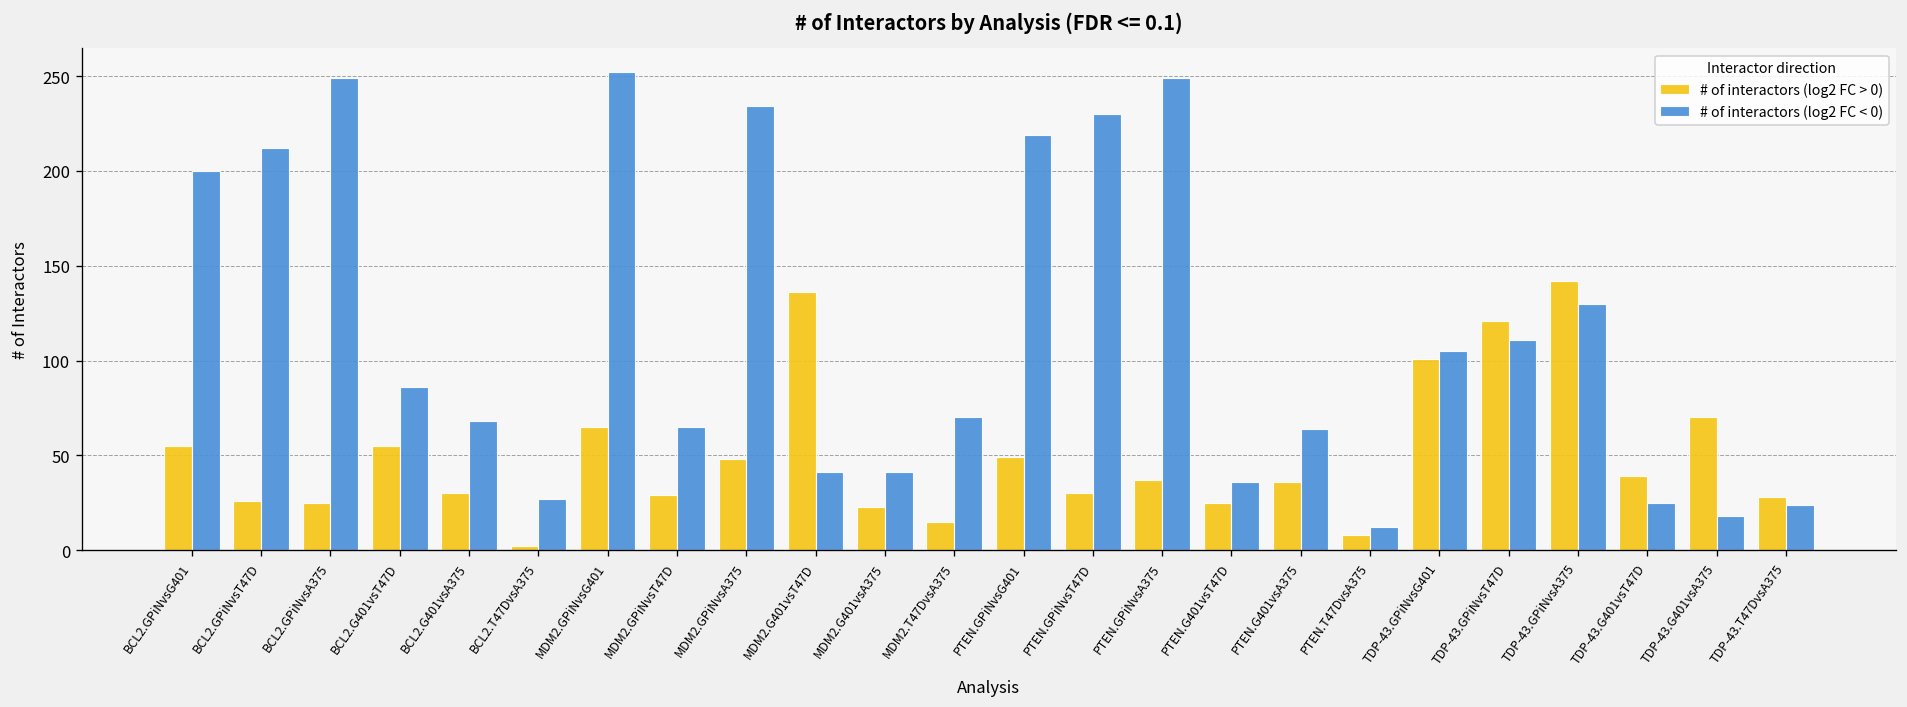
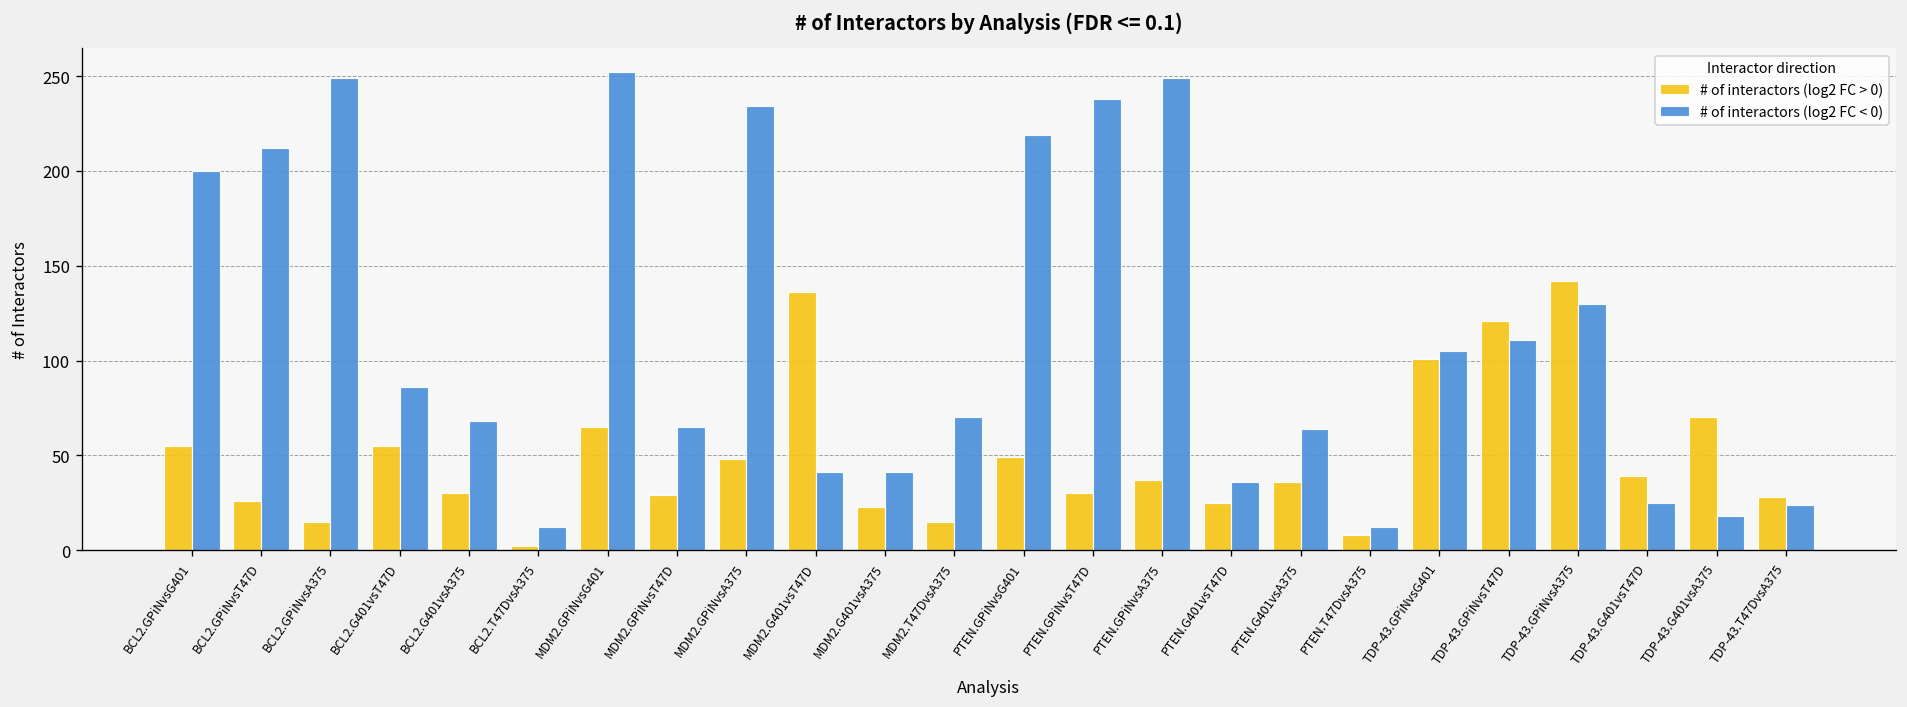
# of interactors (log2 FC > 0), BCL2.GPiNvsA375: 25 -> 15
# of interactors (log2 FC < 0), BCL2.T47DvsA375: 27 -> 12
# of interactors (log2 FC < 0), PTEN.GPiNvsT47D: 230 -> 238
